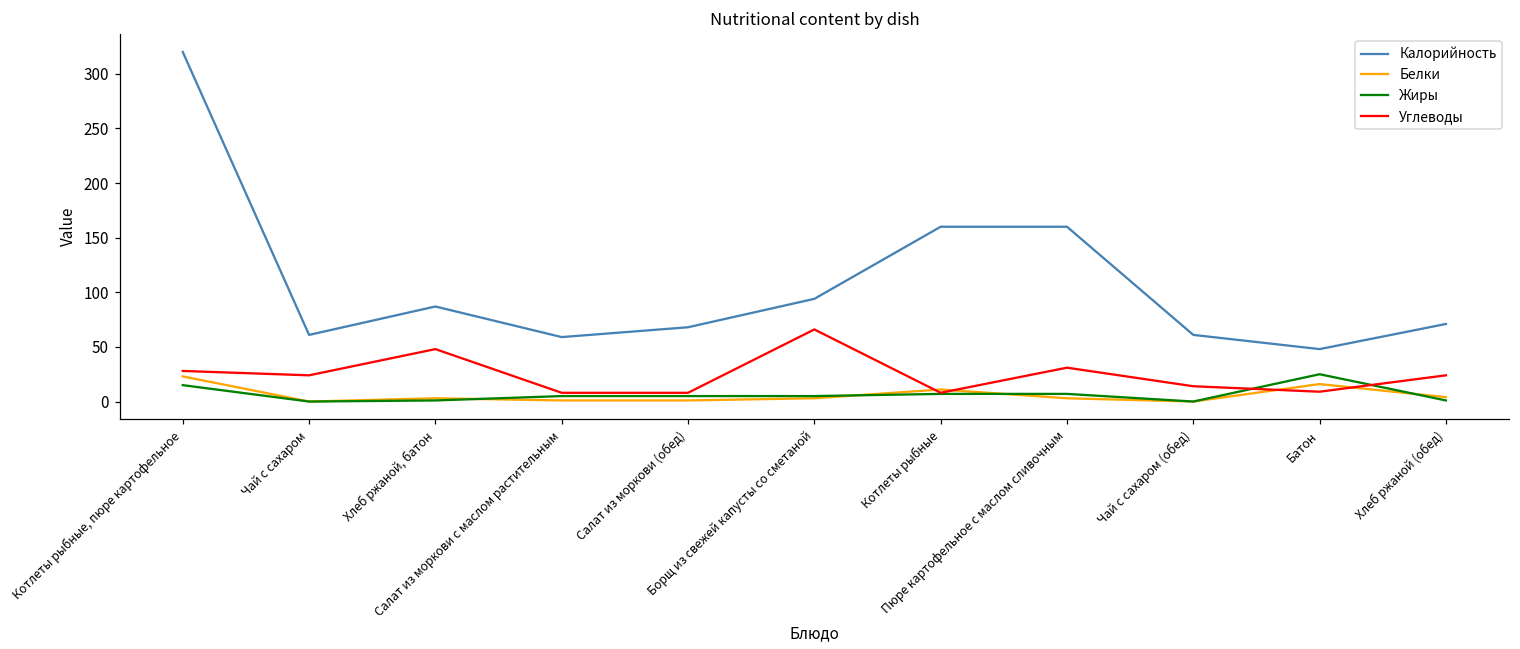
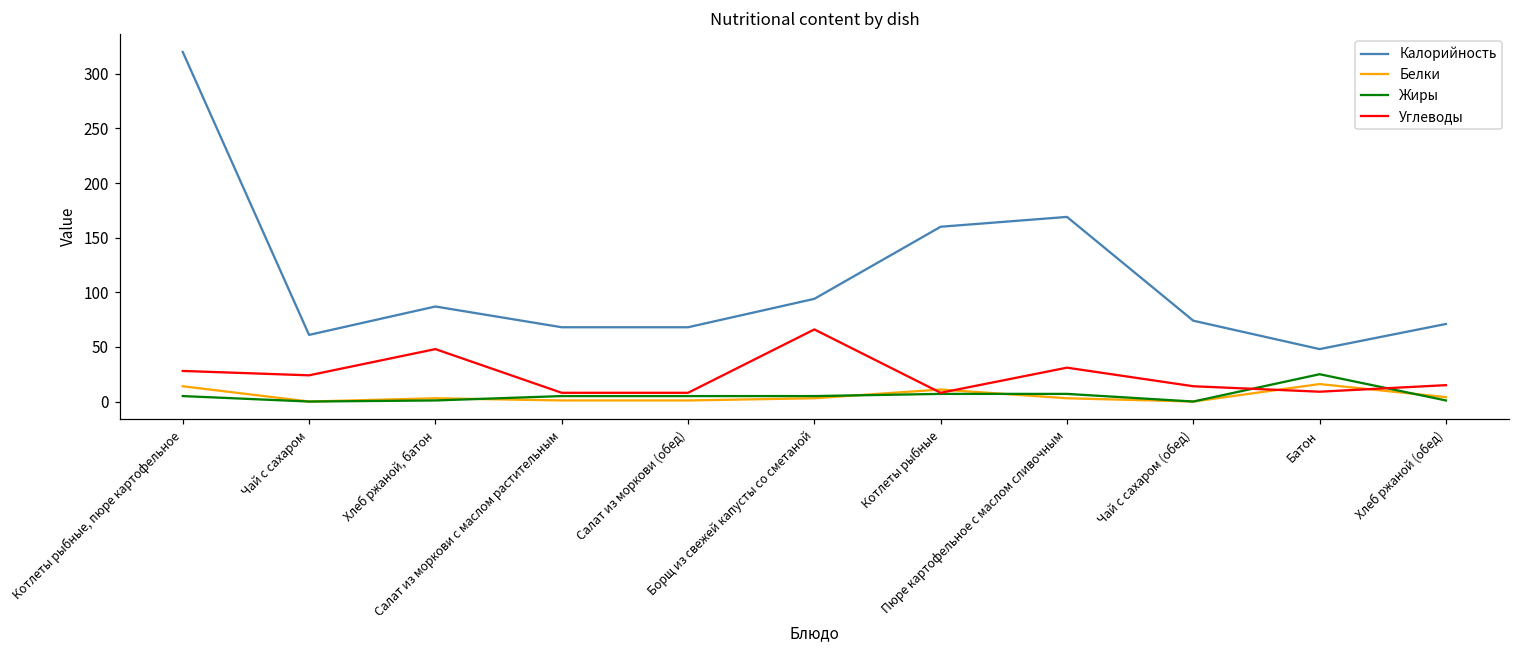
Белки, Котлеты рыбные, пюре картофельное: 20 -> 10
Жиры, Котлеты рыбные, пюре картофельное: 20 -> 10
Калорийность, Салат из моркови с маслом растительным: 60 -> 70
Калорийность, Пюре картофельное с маслом сливочным: 160 -> 170
Калорийность, Чай с сахаром (обед): 60 -> 70
Углеводы, Хлеб ржаной (обед): 24 -> 15
